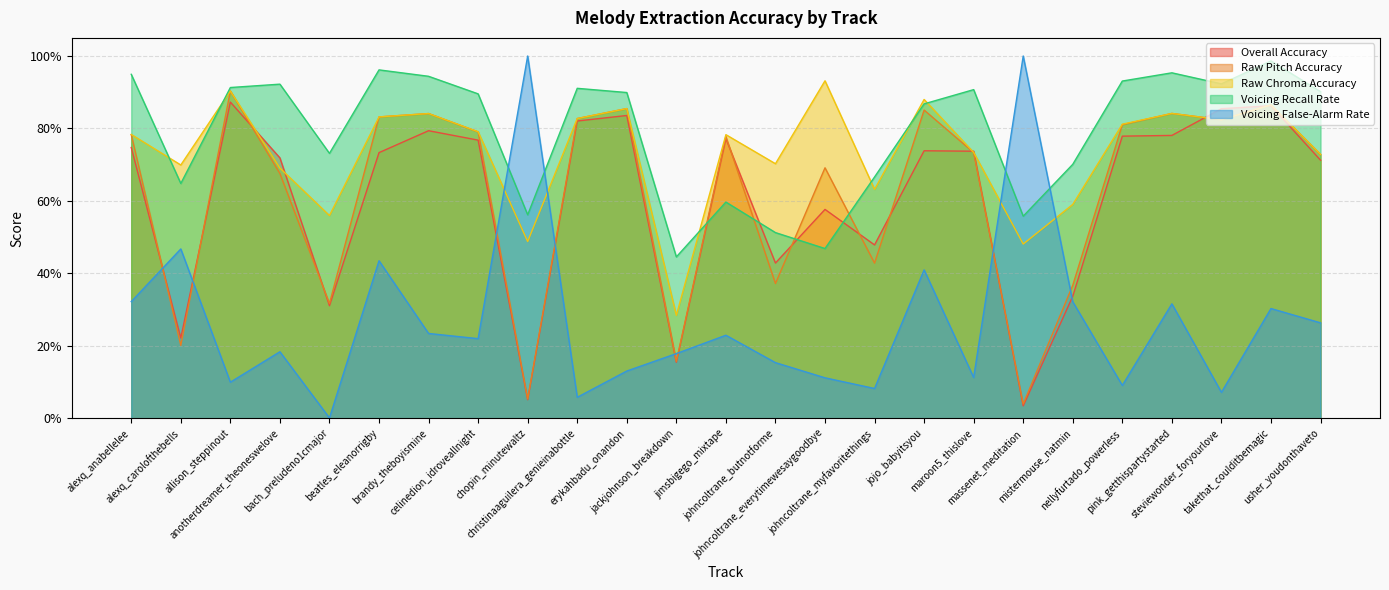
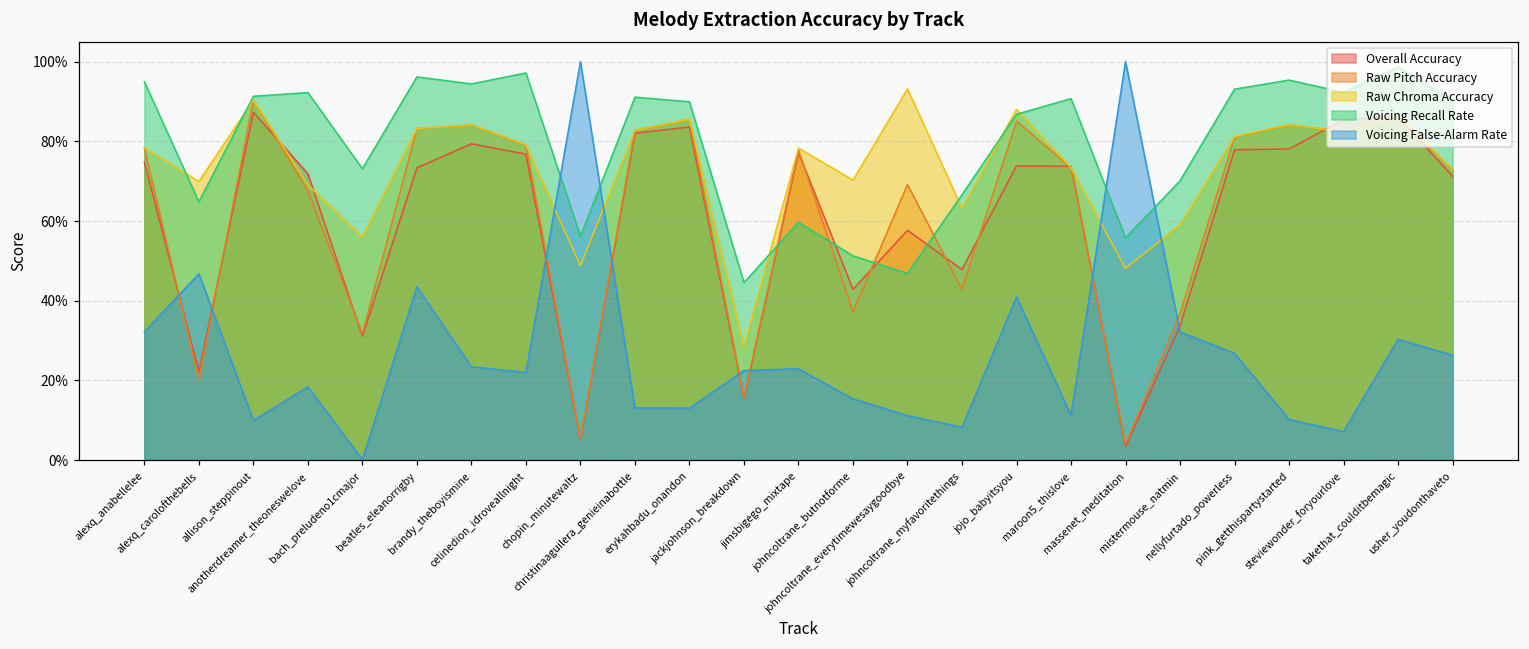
Voicing Recall Rate, celinedion_idroveallnight: 90% -> 97%
Voicing False-Alarm Rate, christinaaguilera_genieinabottle: 6% -> 13%
Voicing False-Alarm Rate, jackjohnson_breakdown: 18% -> 22%
Voicing False-Alarm Rate, nellyfurtado_powerless: 9% -> 27%
Voicing False-Alarm Rate, pink_getthispartystarted: 32% -> 10%
